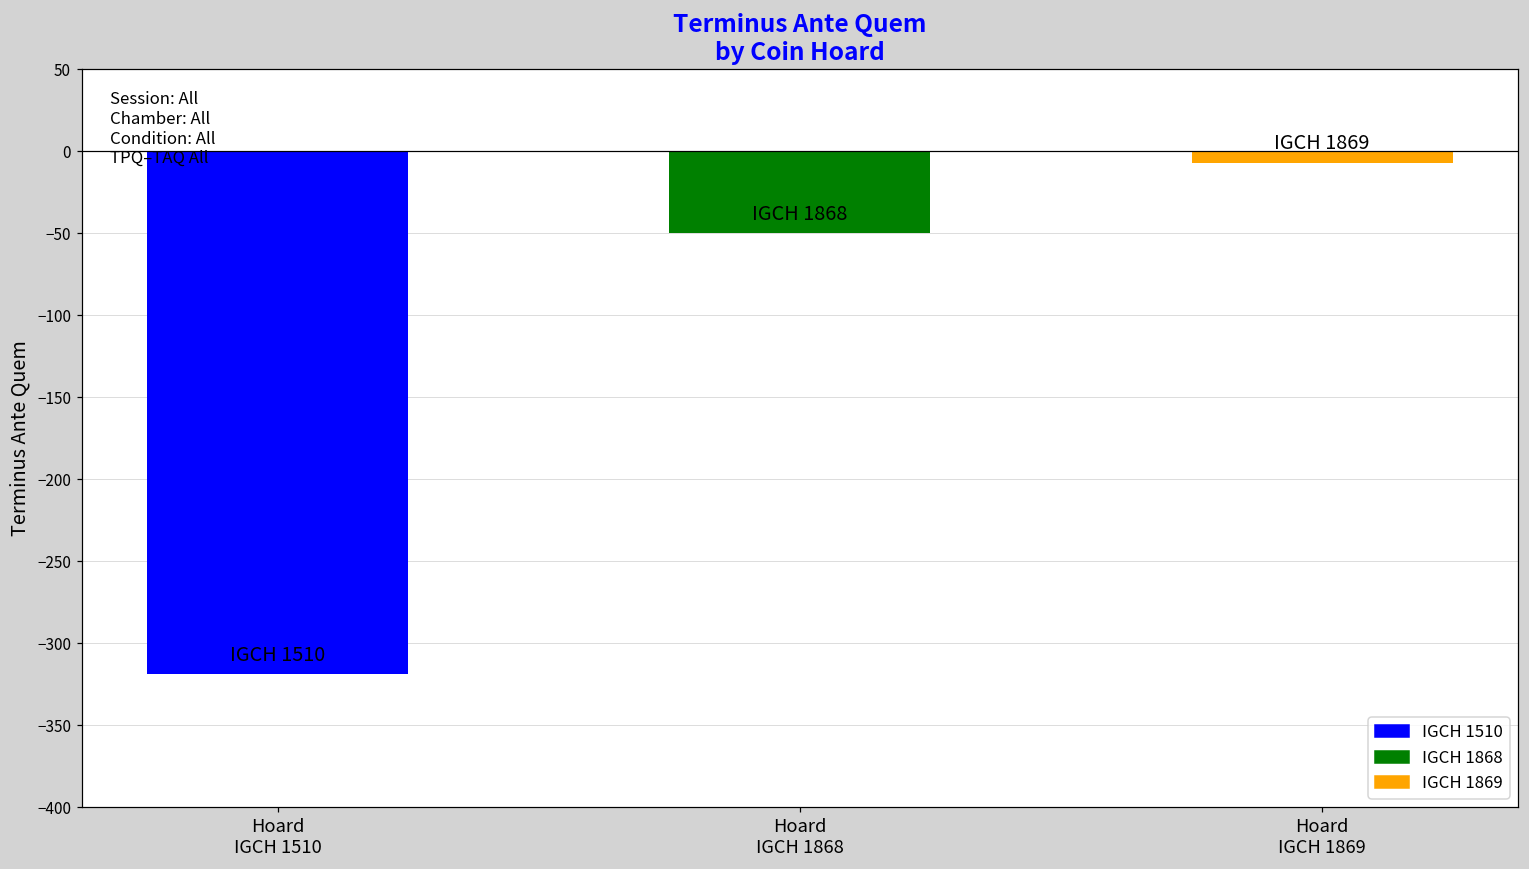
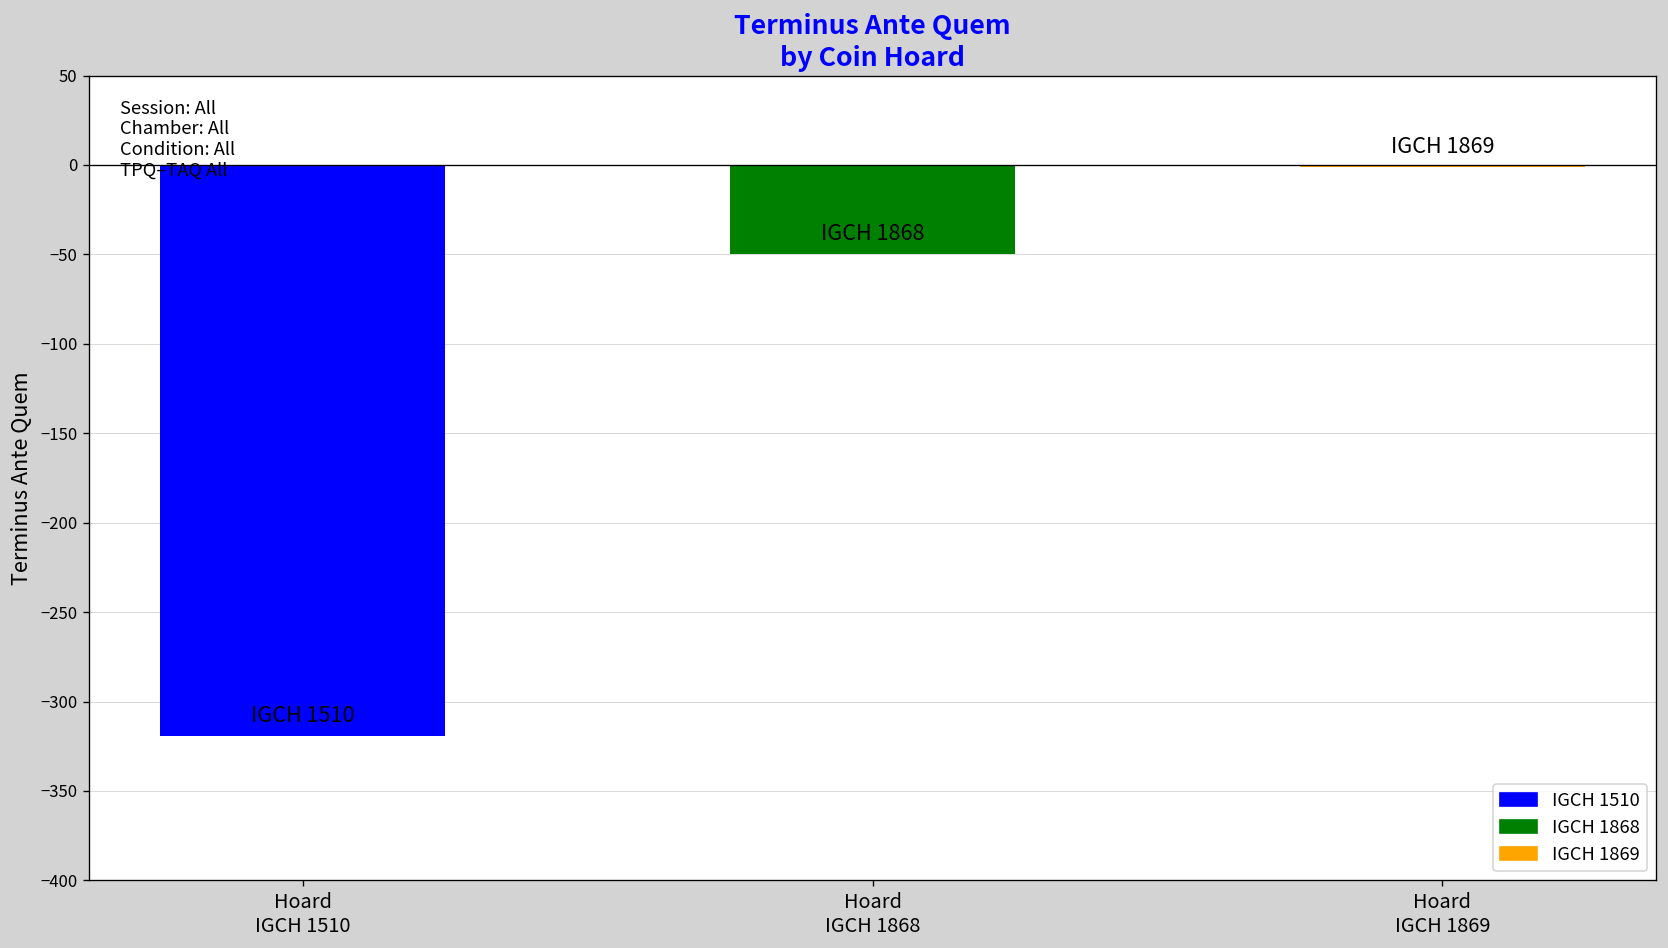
Hoard IGCH 1869: -7 -> -1
